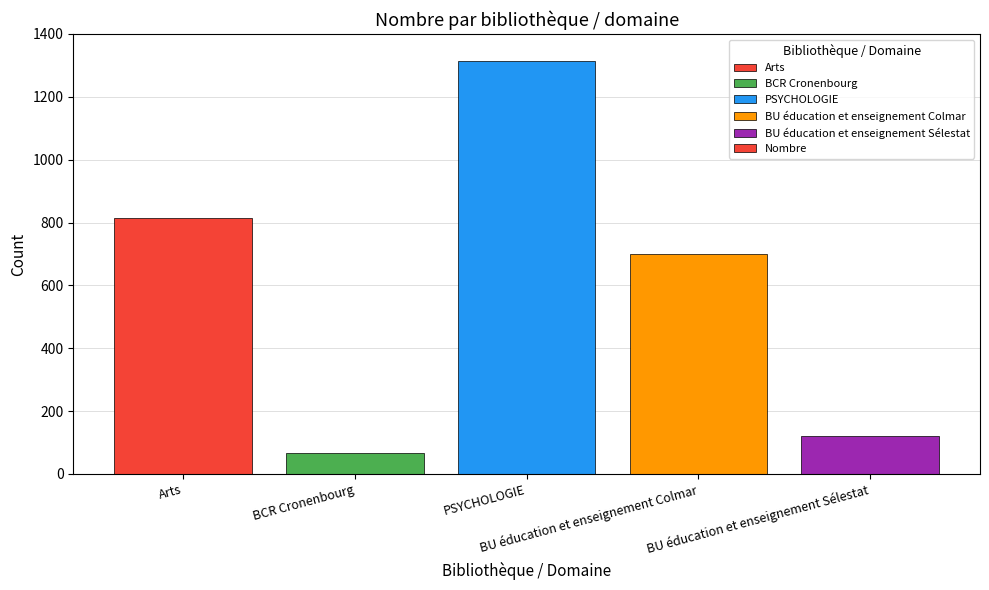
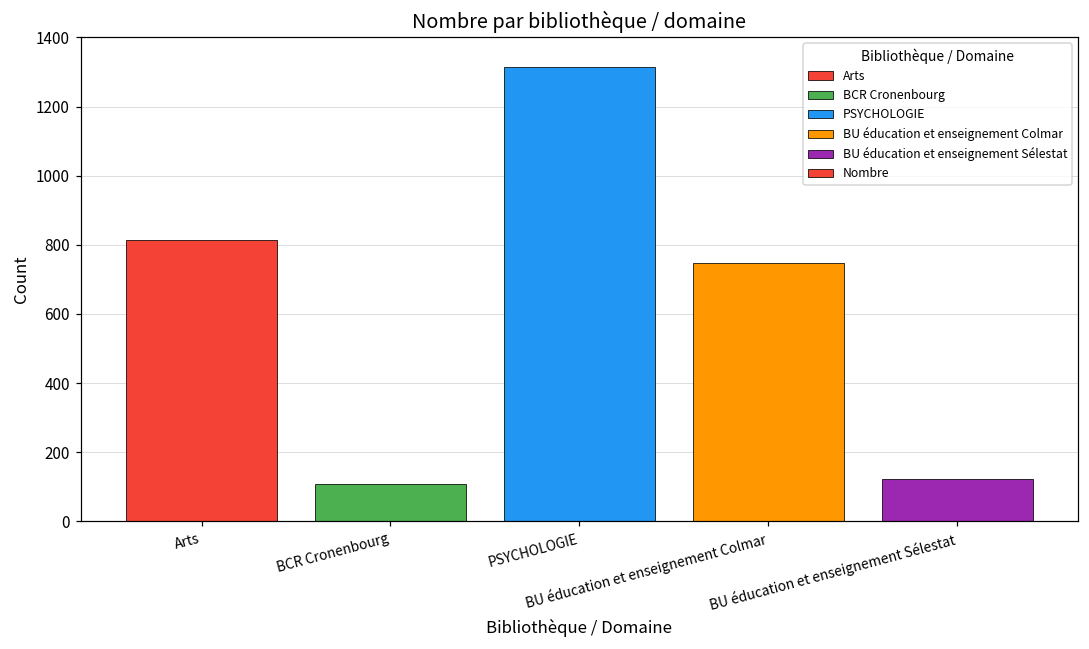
BCR Cronenbourg: 70 -> 110
BU éducation et enseignement Colmar: 700 -> 750
